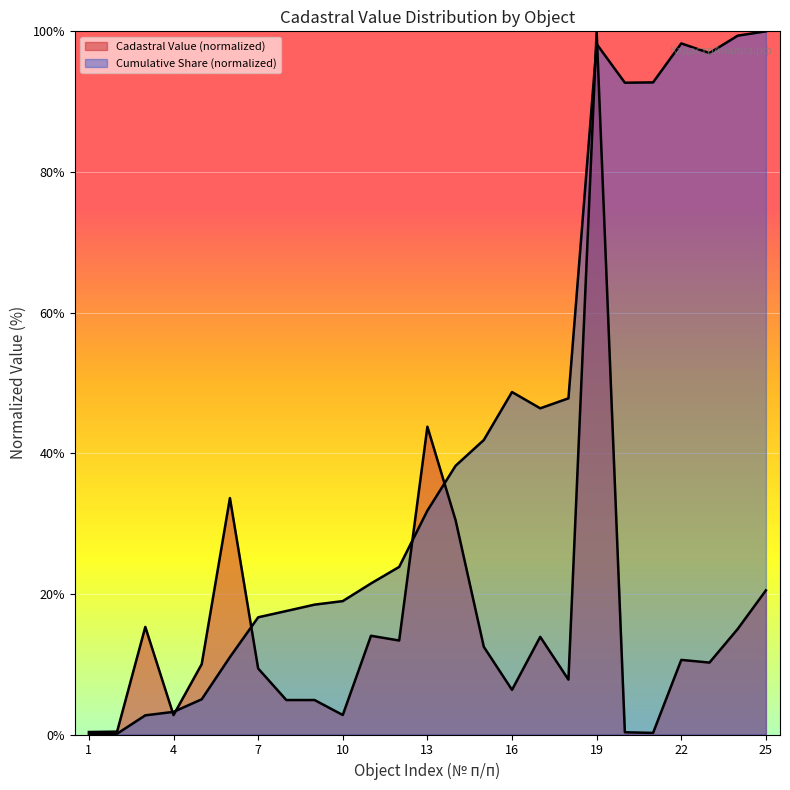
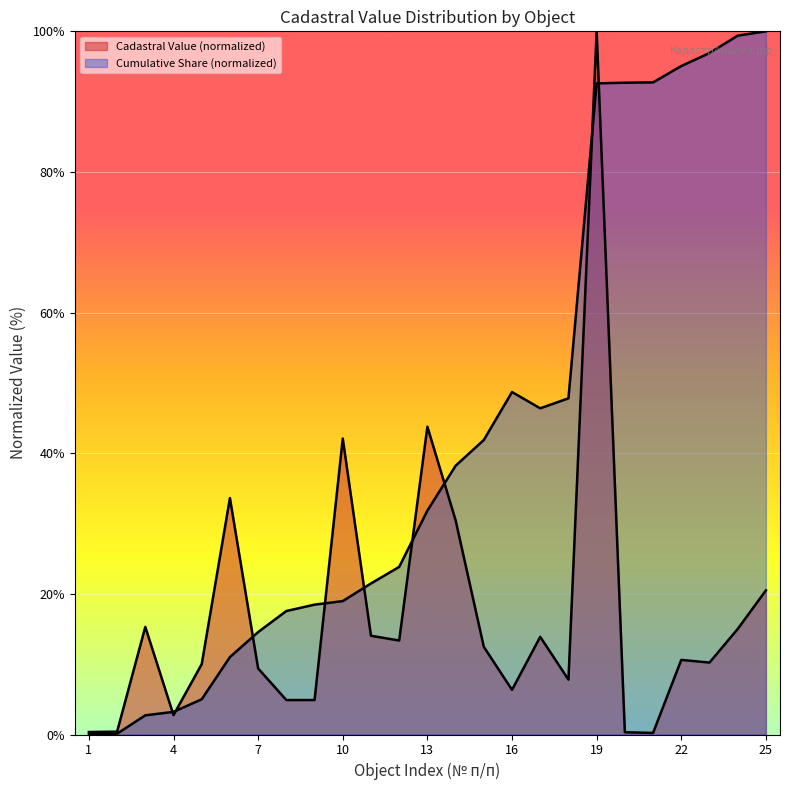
Cumulative Share (normalized), 7: 17% -> 15%
Cadastral Value (normalized), 10: 3% -> 42%
Cumulative Share (normalized), 19: 98% -> 93%
Cumulative Share (normalized), 22: 98% -> 95%
